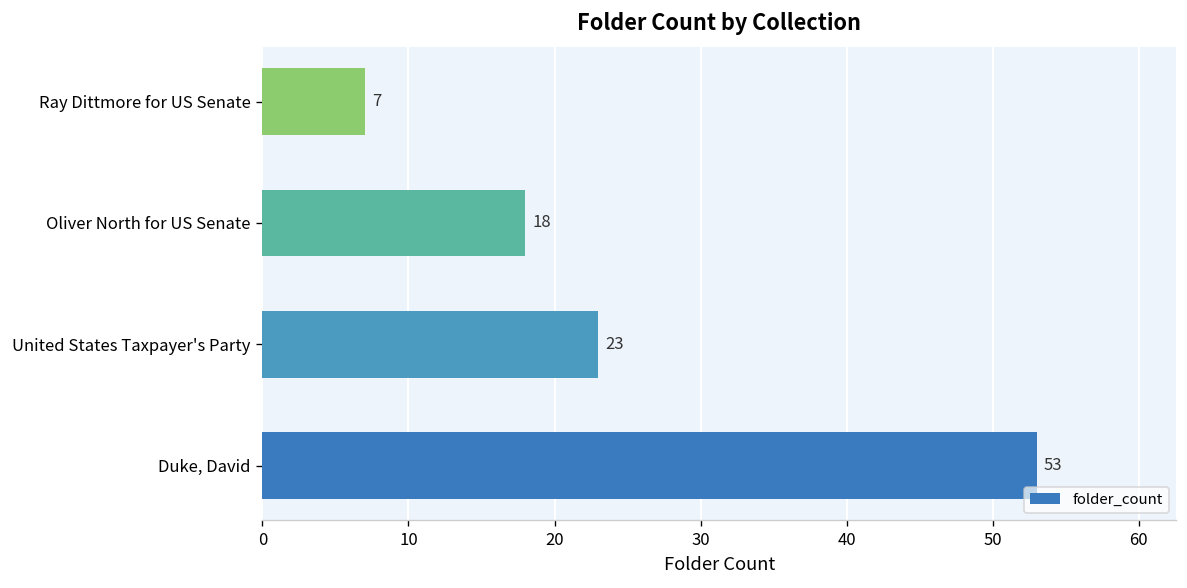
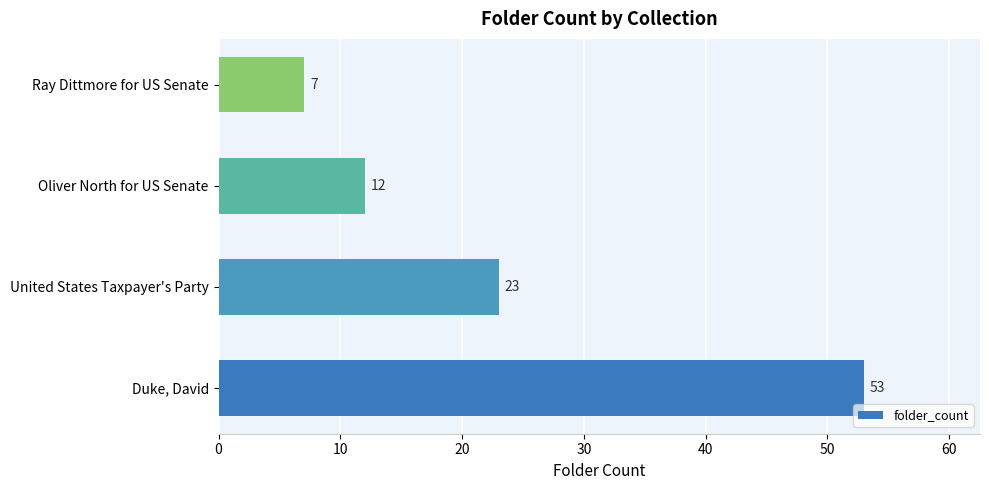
Oliver North for US Senate: 18 -> 12
